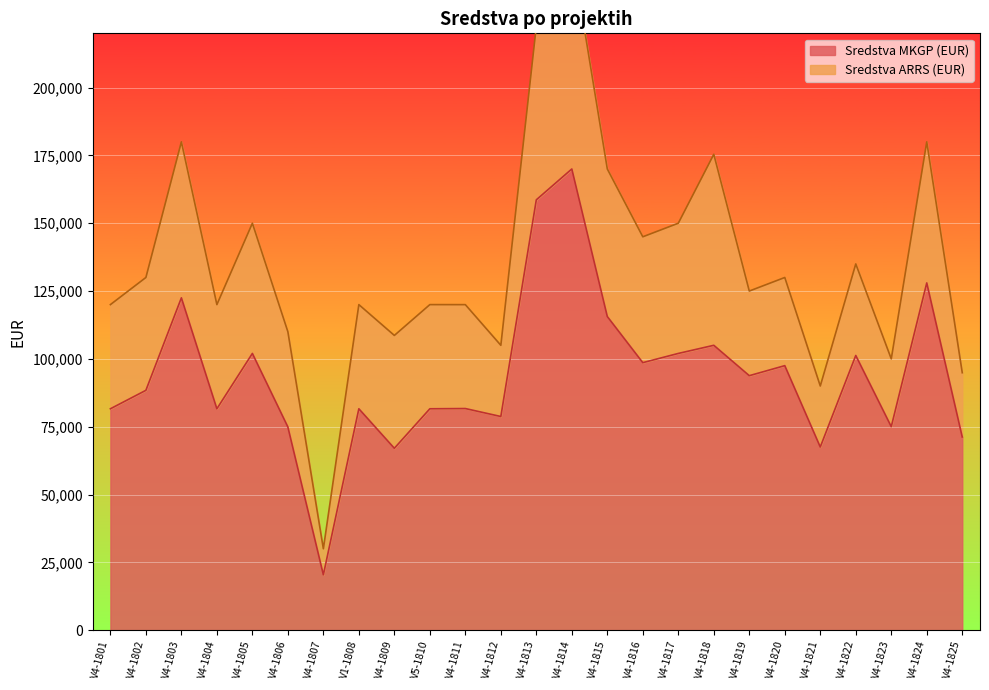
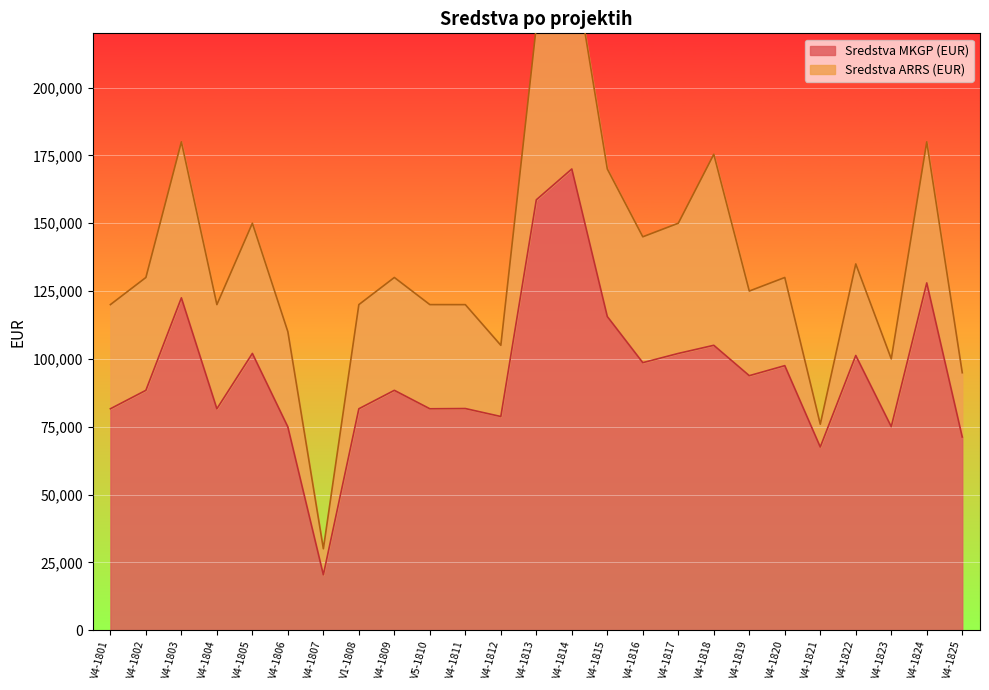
Sredstva MKGP (EUR), V4-1809: 67,000 -> 88,000
Sredstva ARRS (EUR), V4-1821: 23,000 -> 8,000
